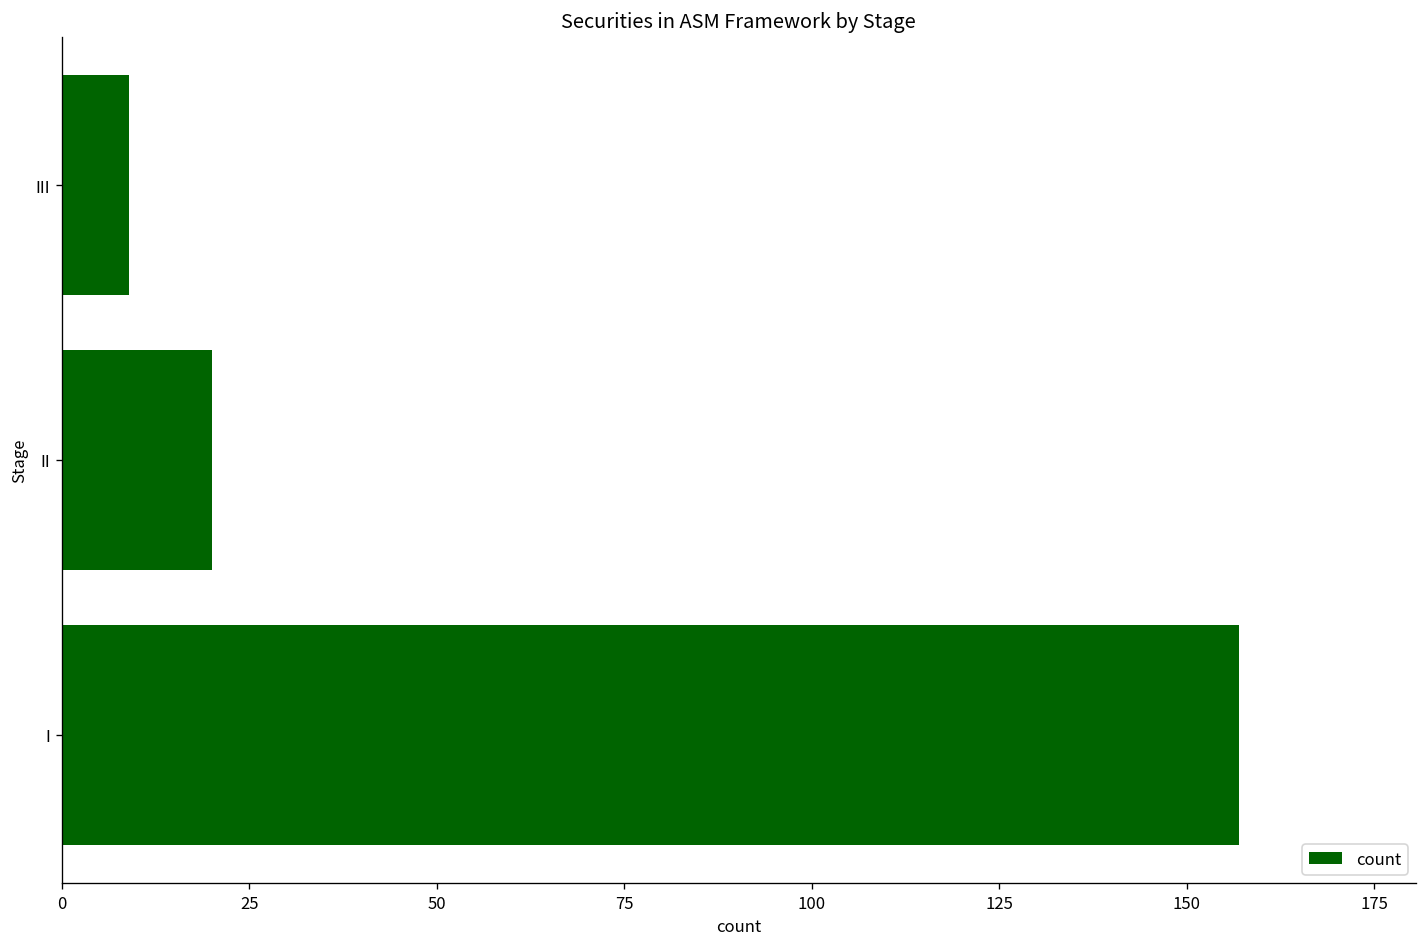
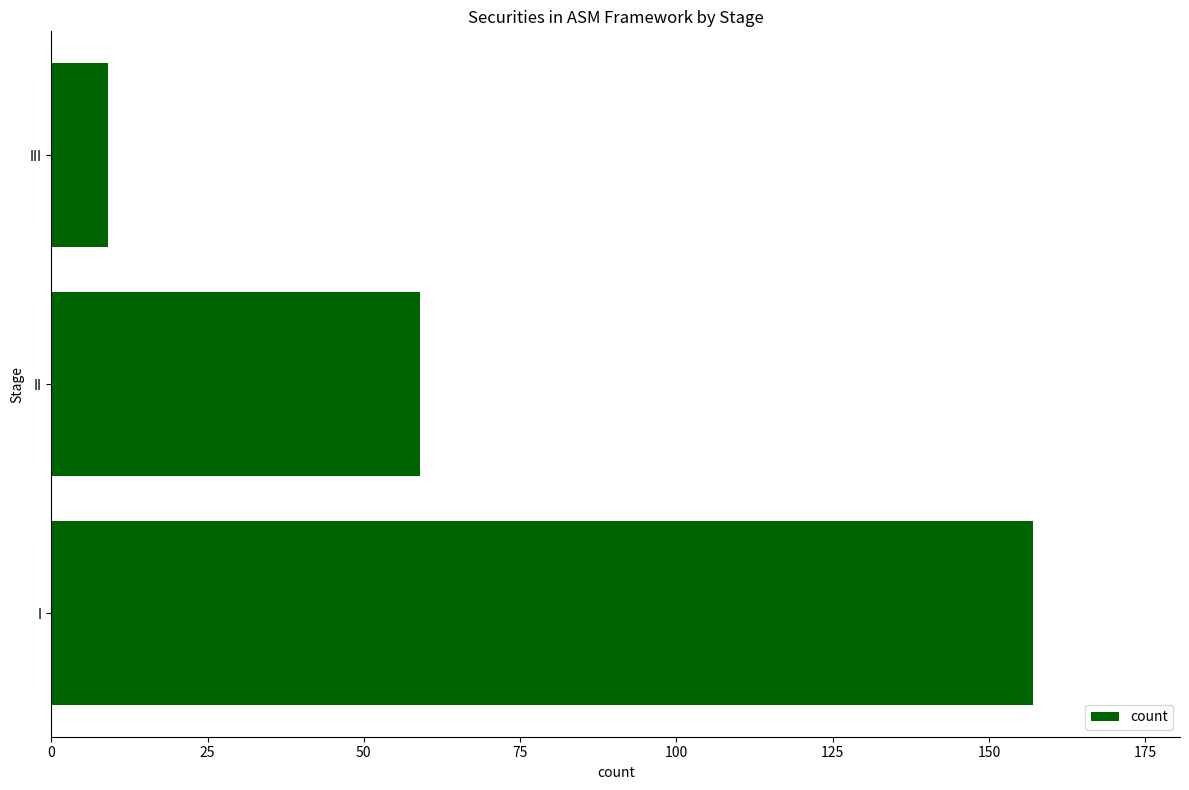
II: 20 -> 59
